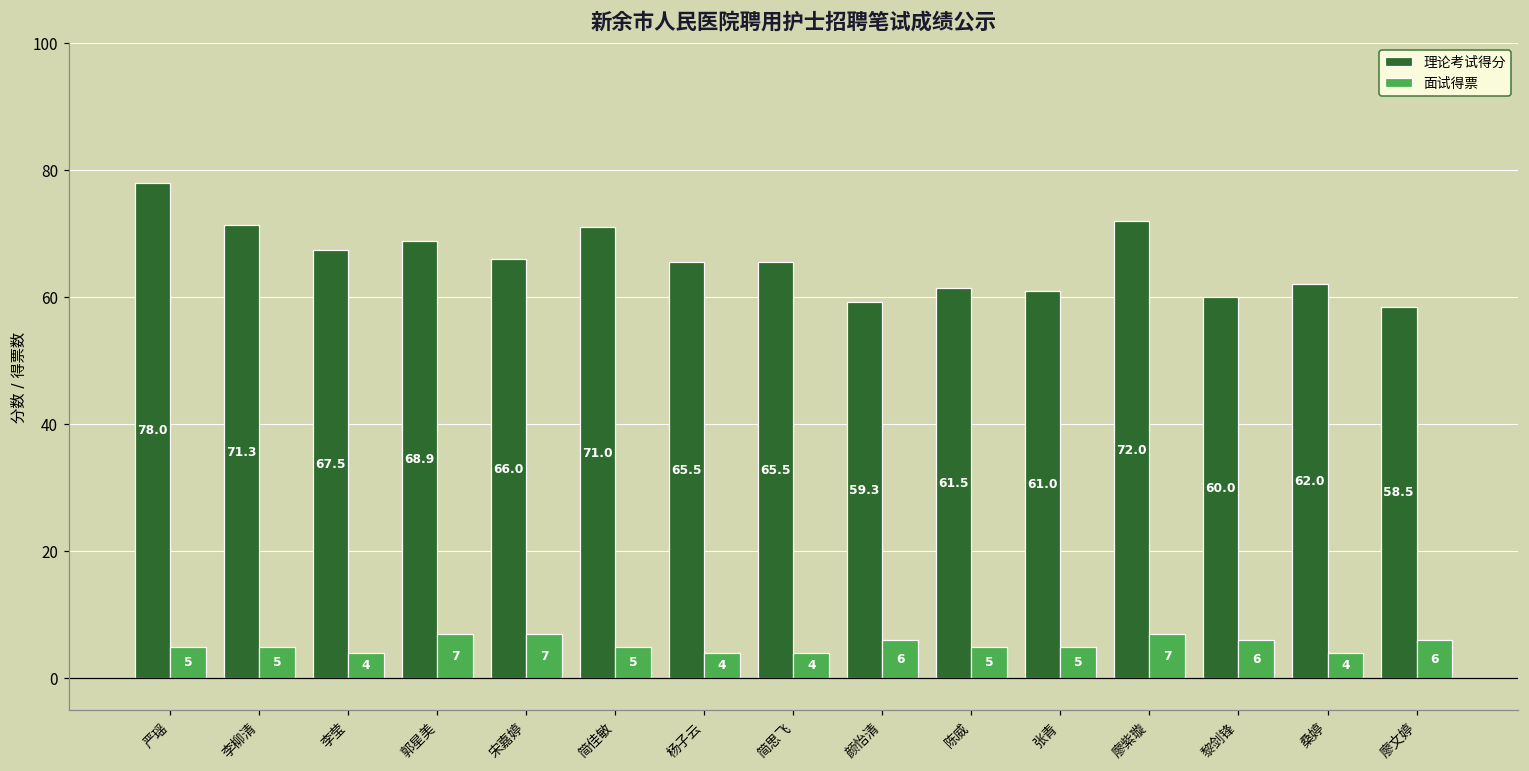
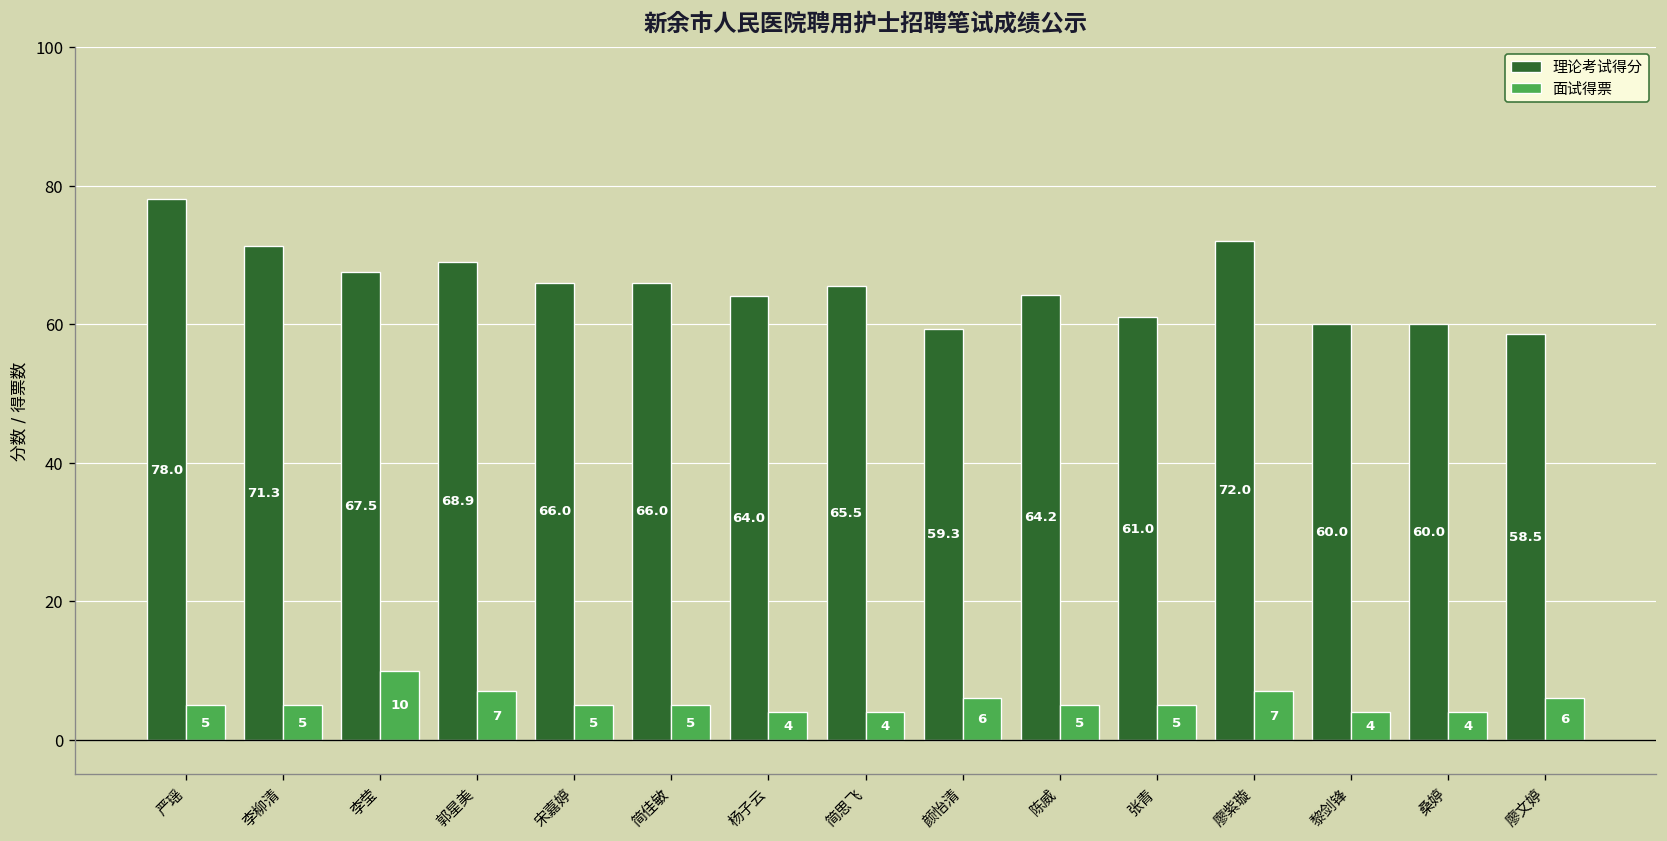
面试得票, 李莹: 4 -> 10
面试得票, 宋嘉婷: 7 -> 5
理论考试得分, 简佳敏: 71.0 -> 66.0
理论考试得分, 杨子云: 65.5 -> 64.0
理论考试得分, 陈威: 61.5 -> 64.2
面试得票, 黎剑锋: 6 -> 4
理论考试得分, 桑婷: 62.0 -> 60.0
